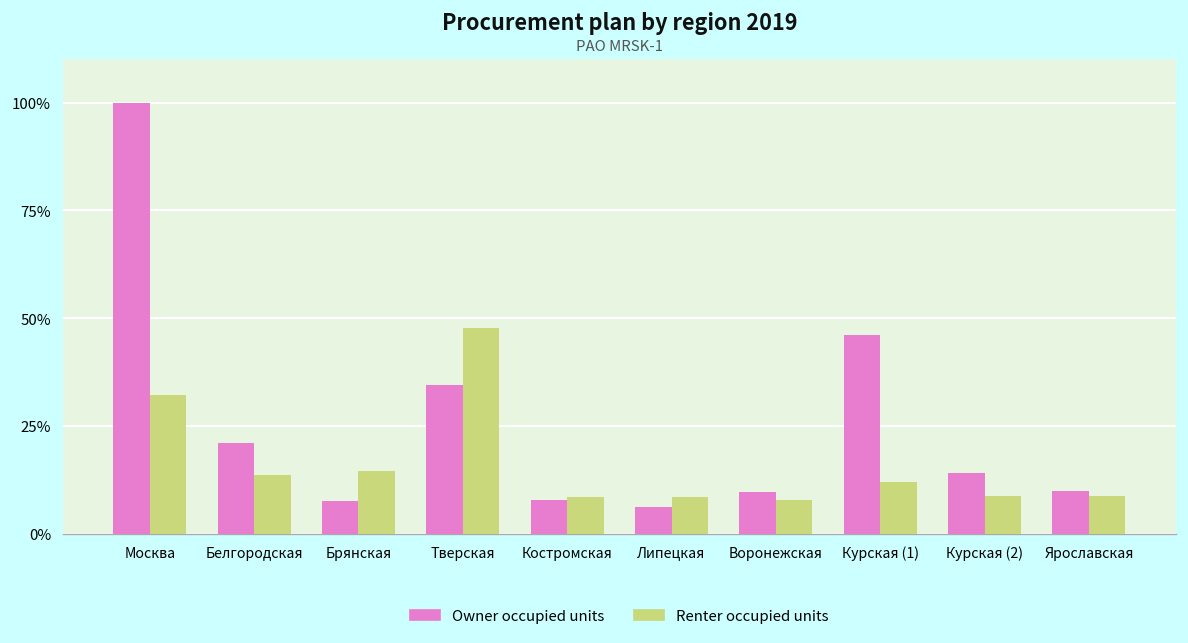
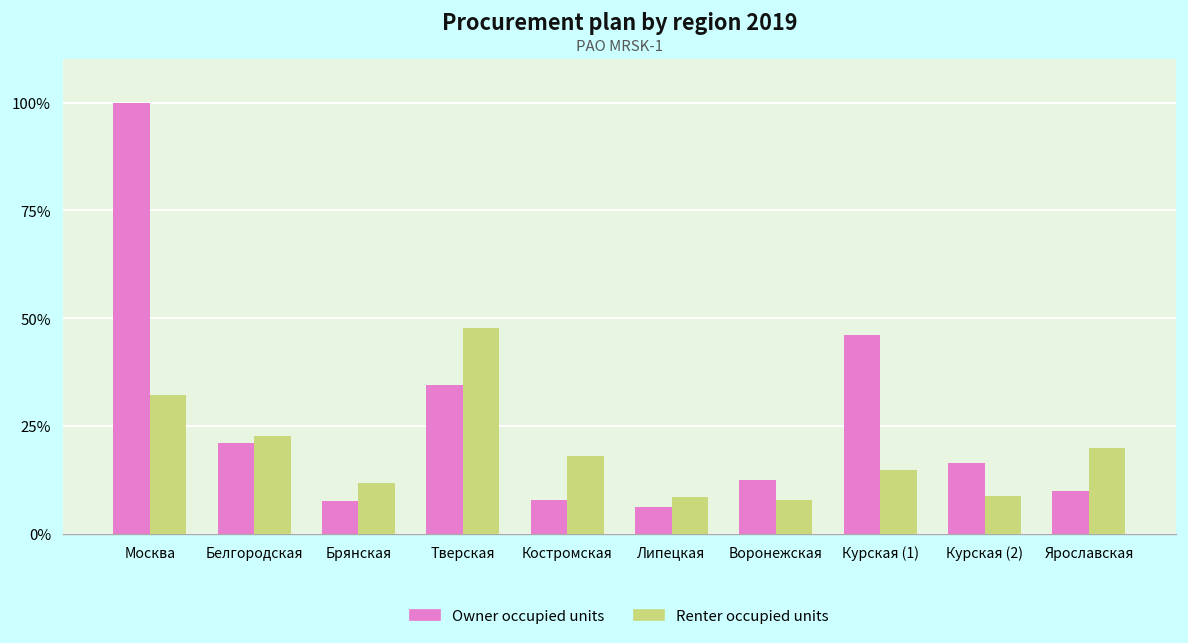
Renter occupied units, Белгородская: 14% -> 23%
Renter occupied units, Брянская: 15% -> 12%
Renter occupied units, Костромская: 9% -> 18%
Owner occupied units, Воронежская: 10% -> 13%
Renter occupied units, Курская (1): 12% -> 15%
Owner occupied units, Курская (2): 14% -> 16%
Renter occupied units, Ярославская: 9% -> 20%
